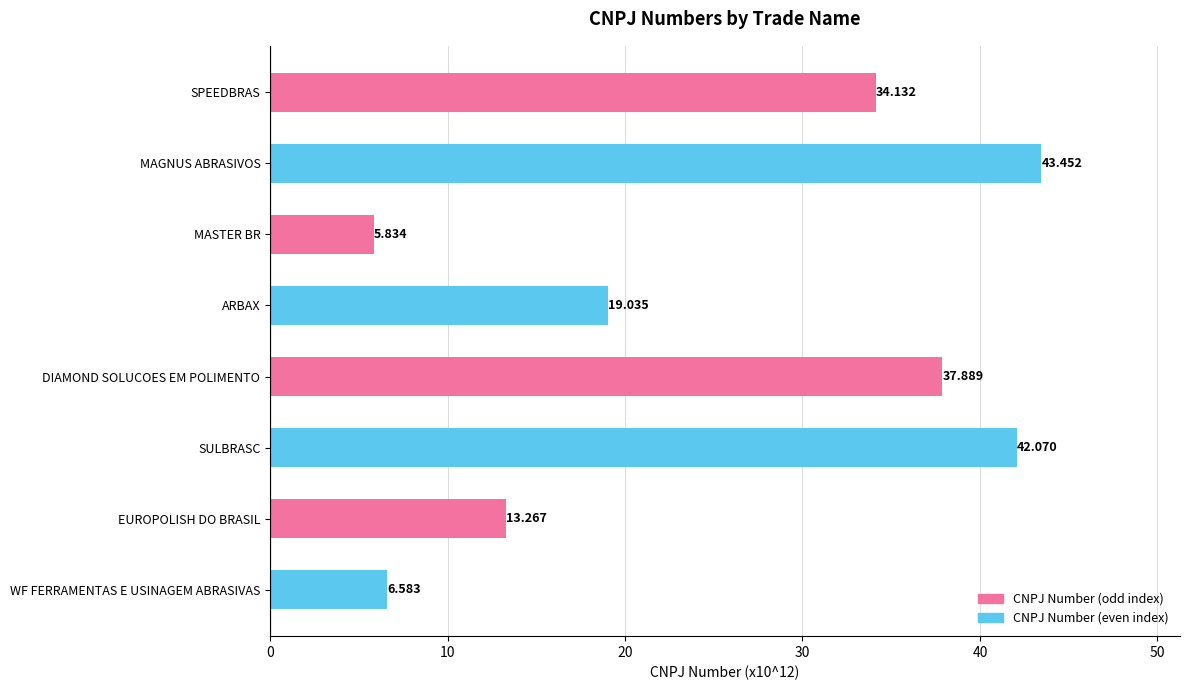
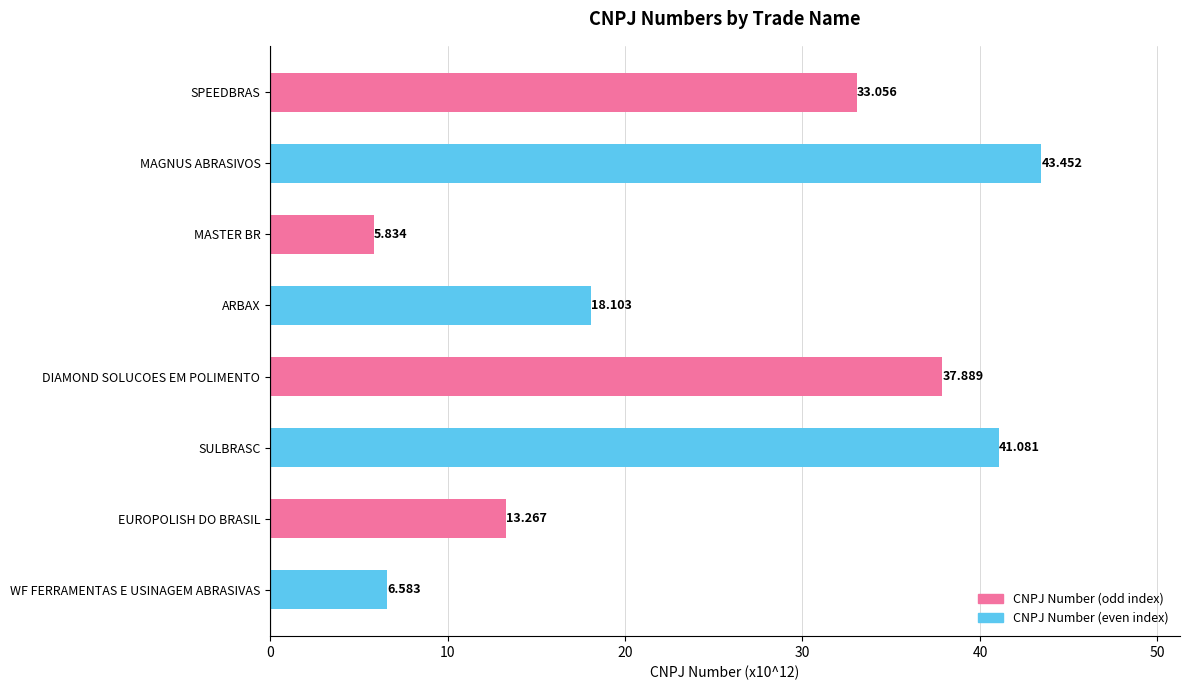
SPEEDBRAS: 34.132 -> 33.056
ARBAX: 19.035 -> 18.103
SULBRASC: 42.070 -> 41.081
